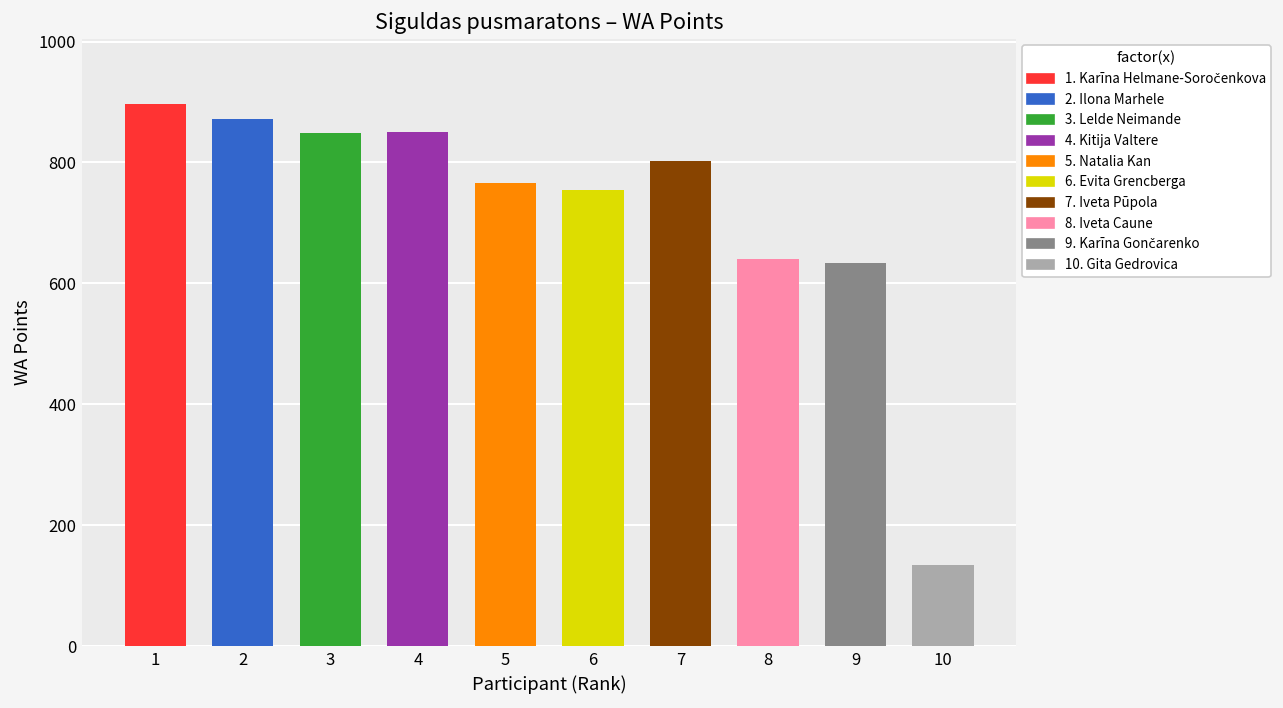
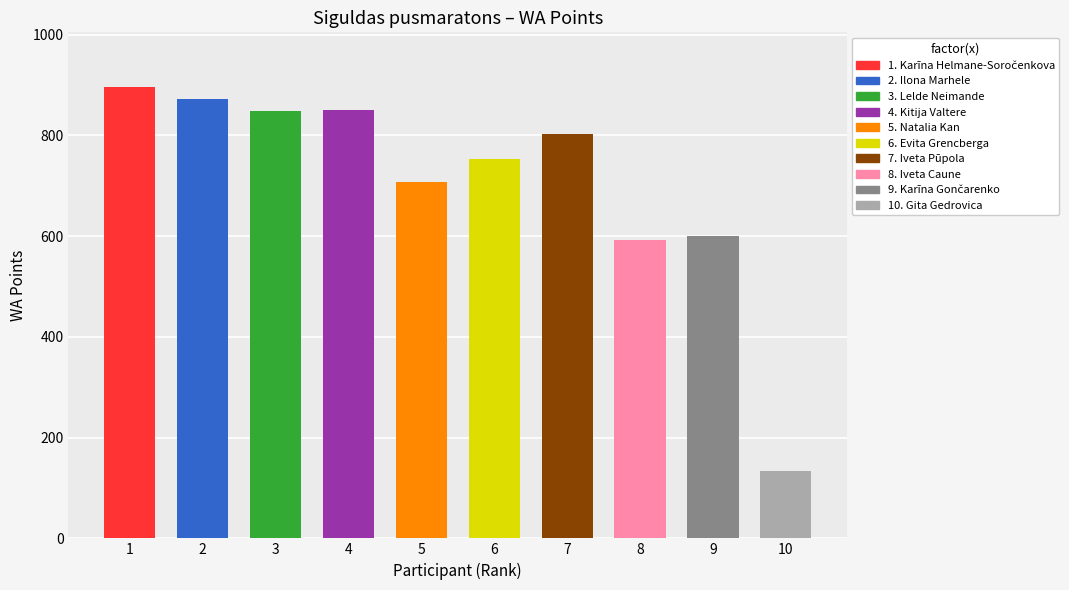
5: 770 -> 710
8: 640 -> 590
9: 630 -> 600
